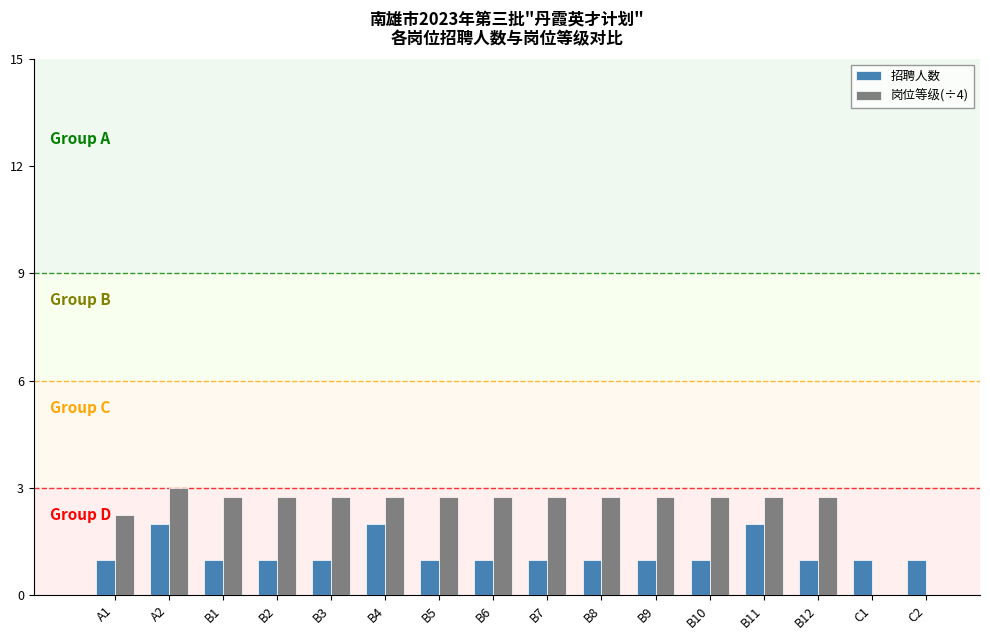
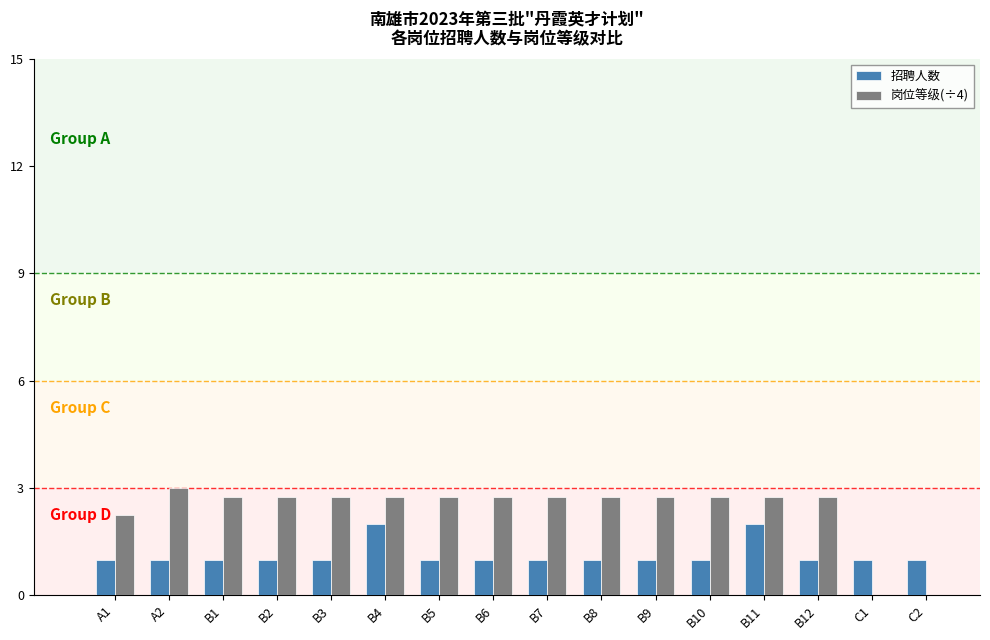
招聘人数, A2: 2 -> 1
